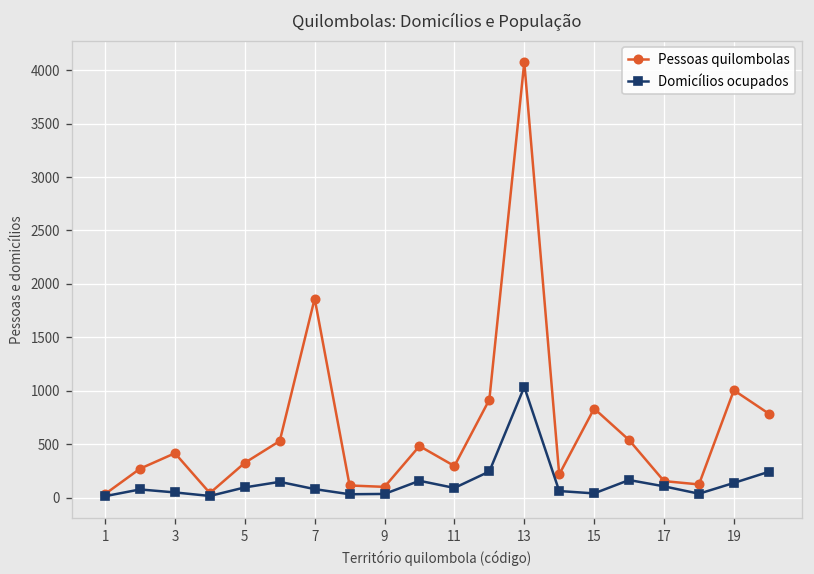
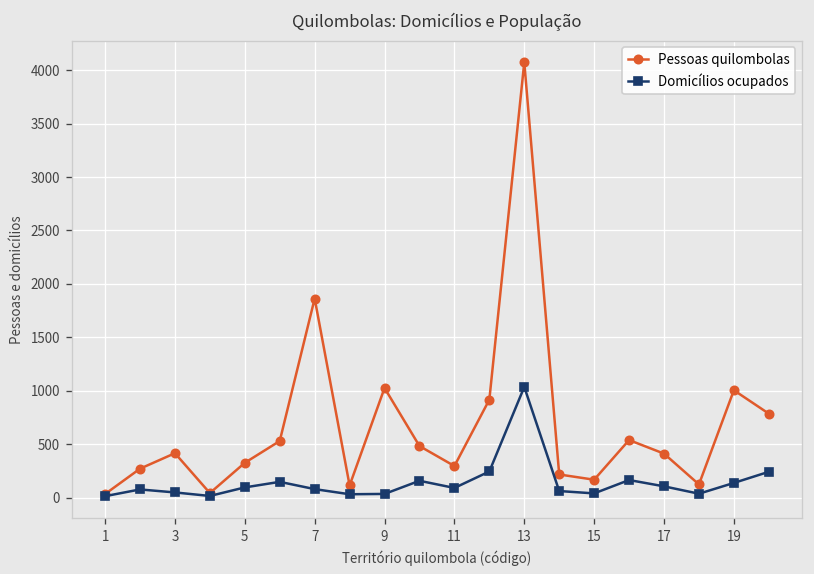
Pessoas quilombolas, 9: 100 -> 1000
Pessoas quilombolas, 15: 800 -> 200
Pessoas quilombolas, 17: 200 -> 400
